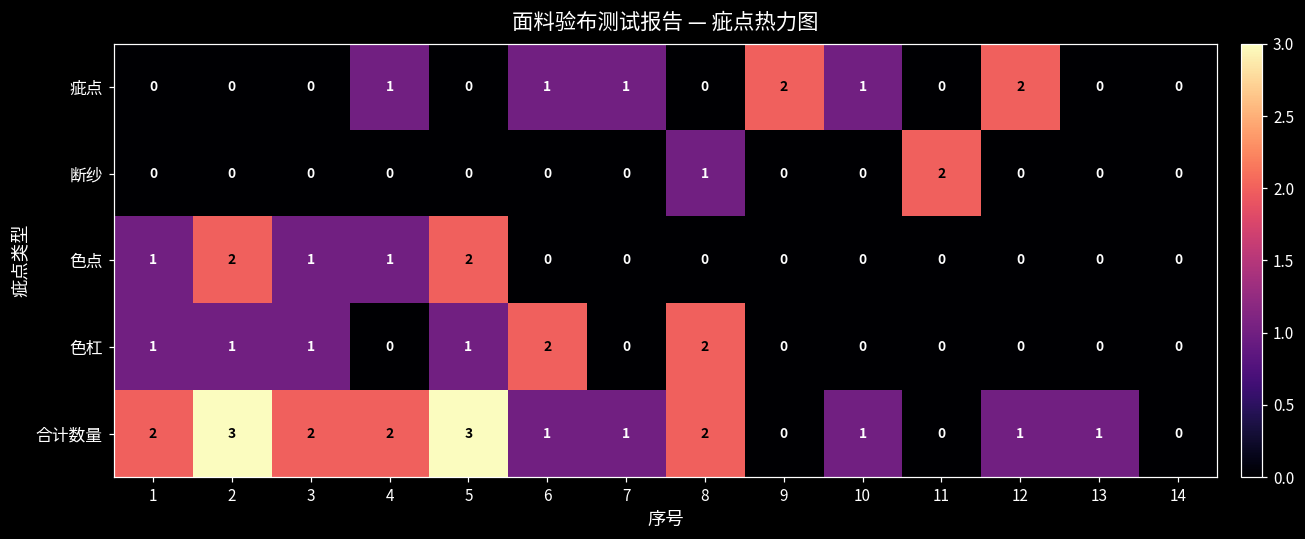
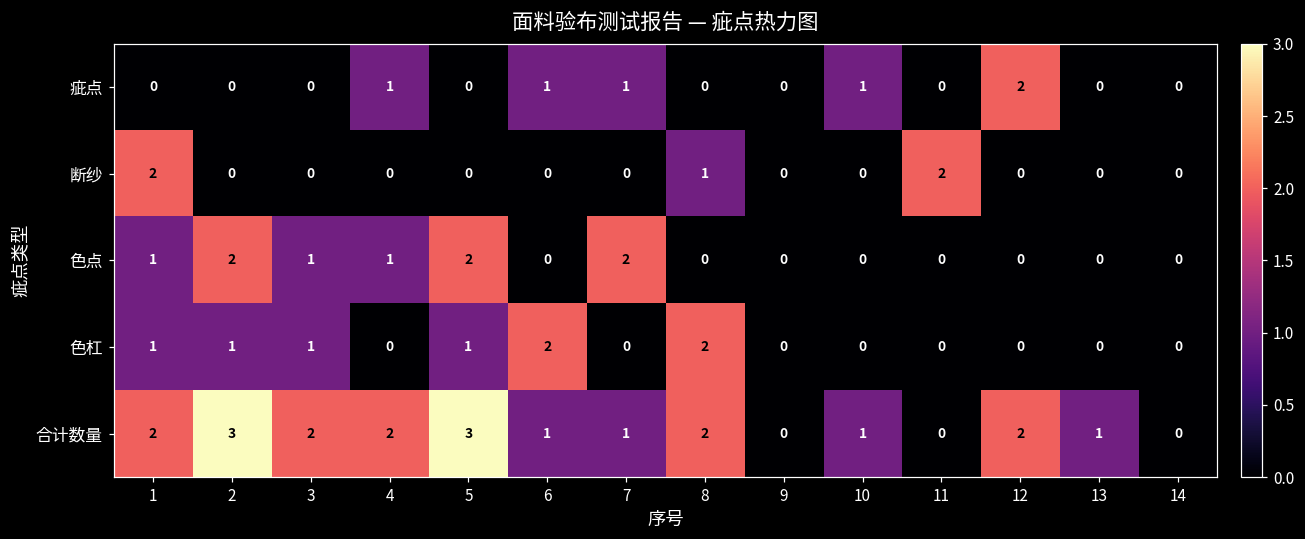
疵点, 9: 2 -> 0
断纱, 1: 0 -> 2
色点, 7: 0 -> 2
合计数量, 12: 1 -> 2
